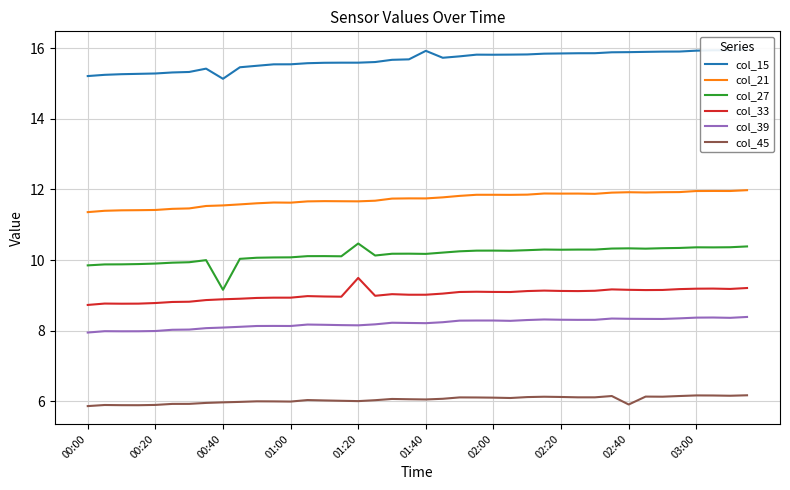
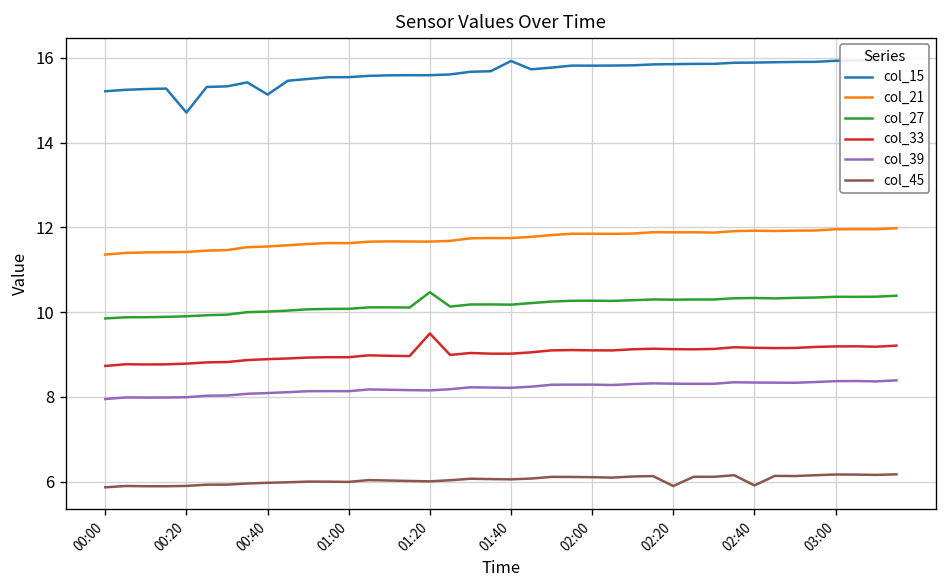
col_15, 00:20: 15.3 -> 14.7
col_27, 00:40: 9.2 -> 10.0
col_45, 02:20: 6.1 -> 5.9
